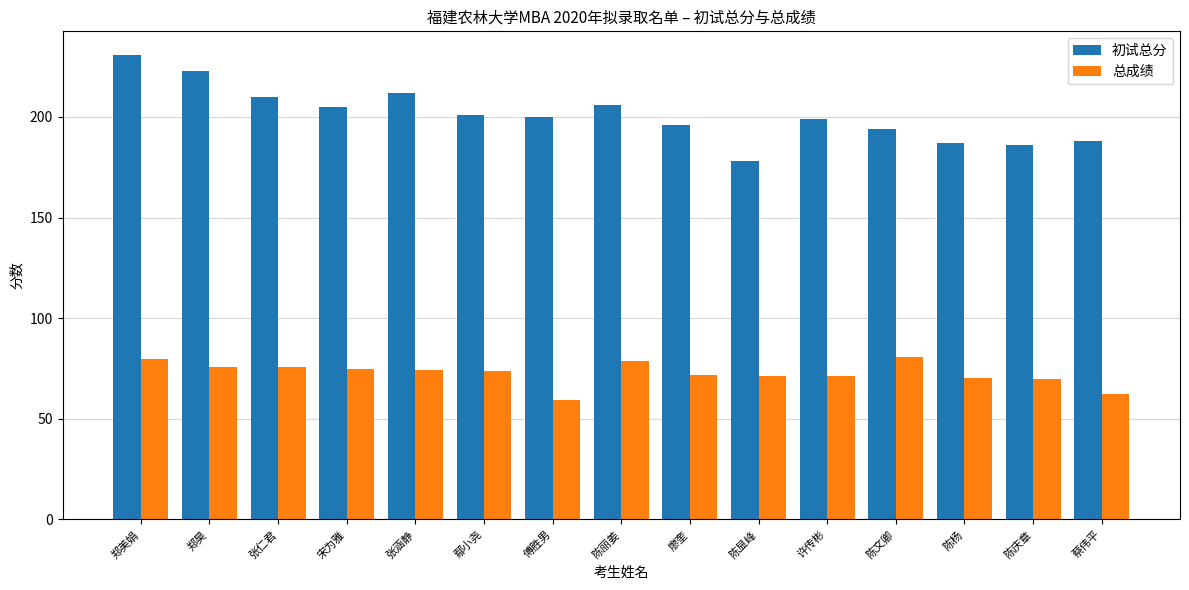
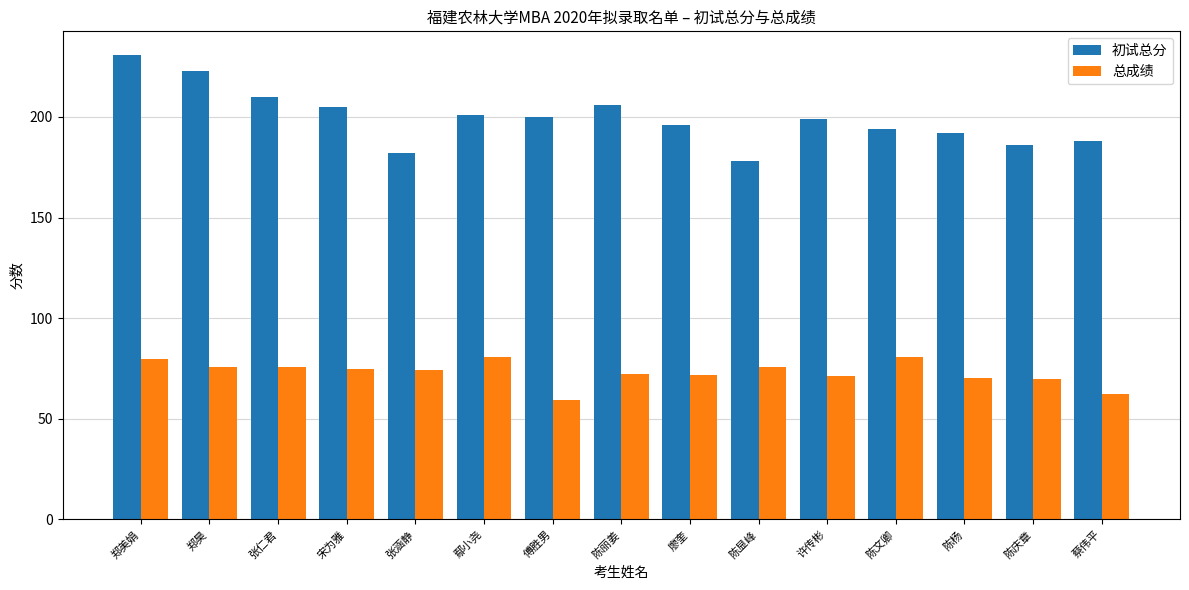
初试总分, 张涵静: 212 -> 182
总成绩, 鄢小尧: 74 -> 81
总成绩, 陈丽姜: 79 -> 73
总成绩, 陈显峰: 71 -> 76
初试总分, 陈杨: 187 -> 192
